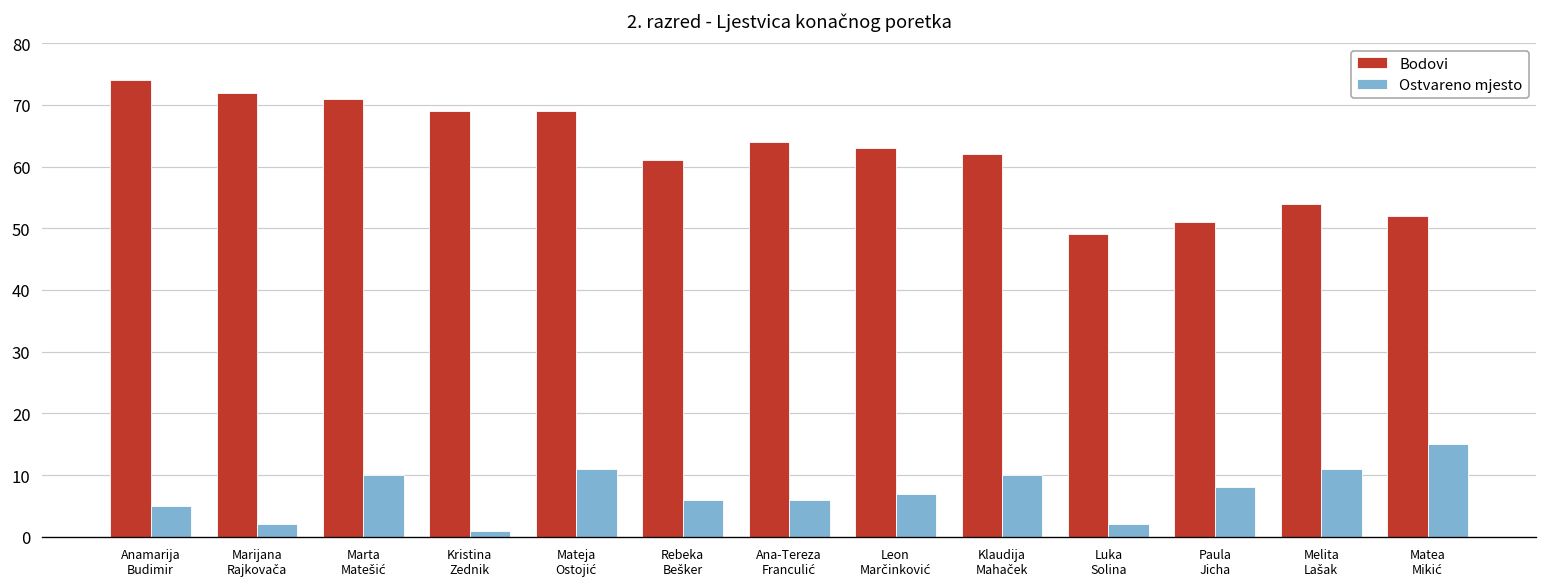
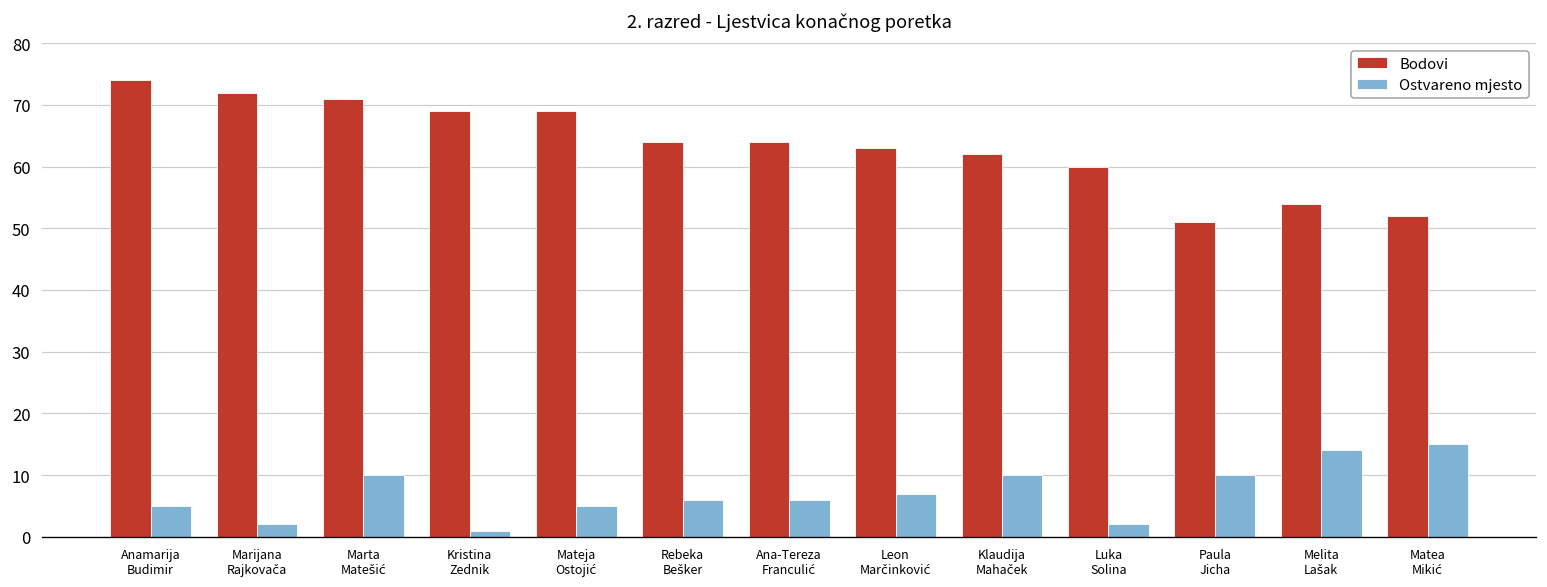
Ostvareno mjesto, Mateja Ostojić: 11 -> 5
Bodovi, Rebeka Bešker: 61 -> 64
Bodovi, Luka Solina: 49 -> 60
Ostvareno mjesto, Paula Jicha: 8 -> 10
Ostvareno mjesto, Melita Lašak: 11 -> 14
